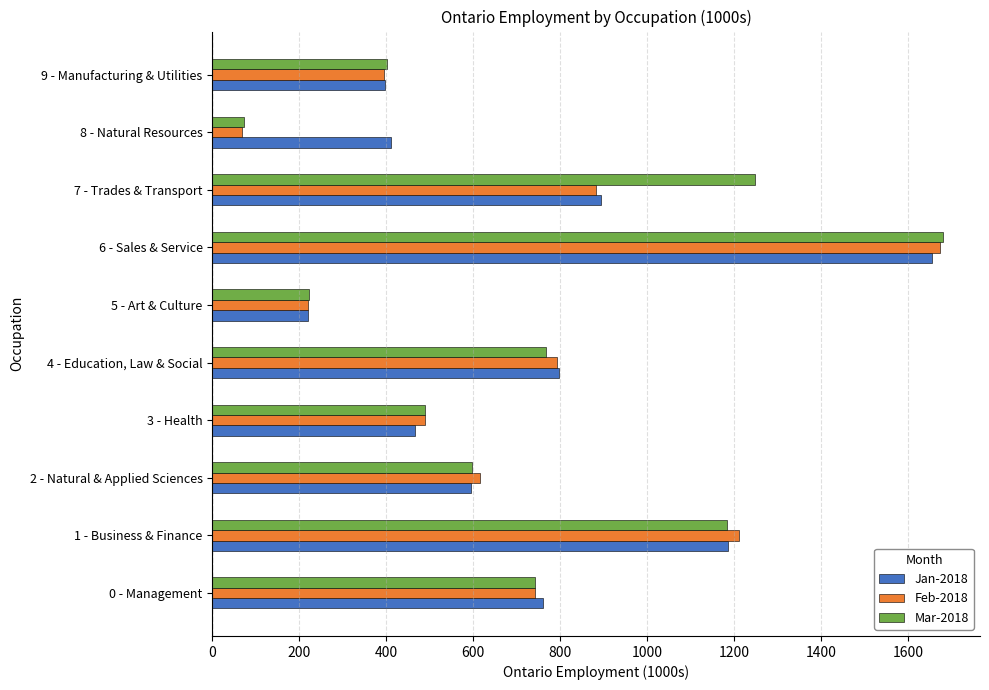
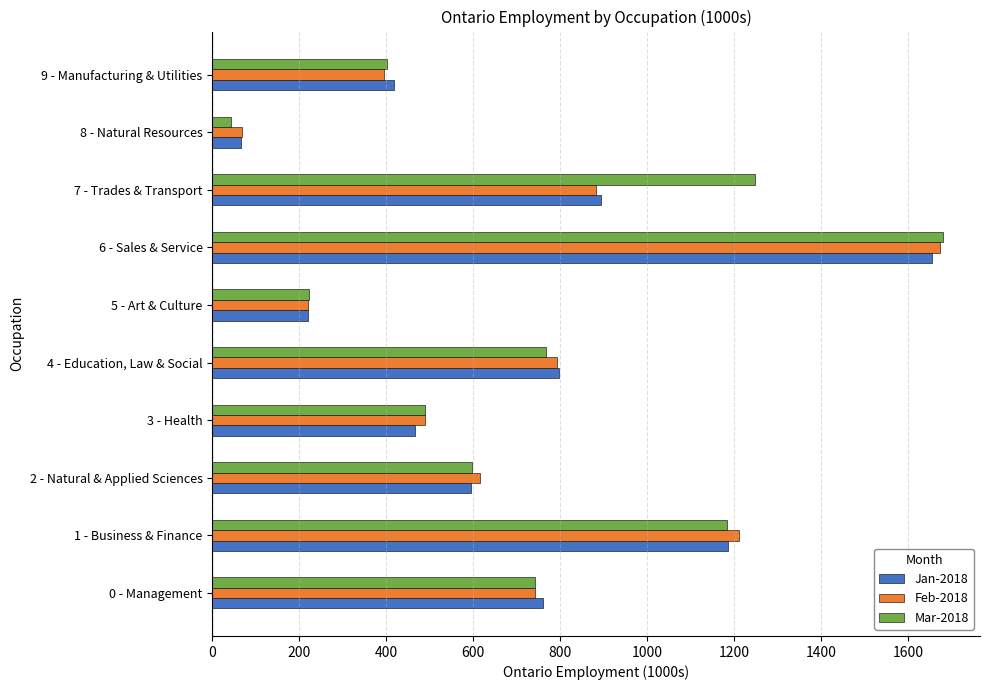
Jan-2018, 9 - Manufacturing & Utilities: 400 -> 420
Mar-2018, 8 - Natural Resources: 70 -> 40
Jan-2018, 8 - Natural Resources: 410 -> 70
